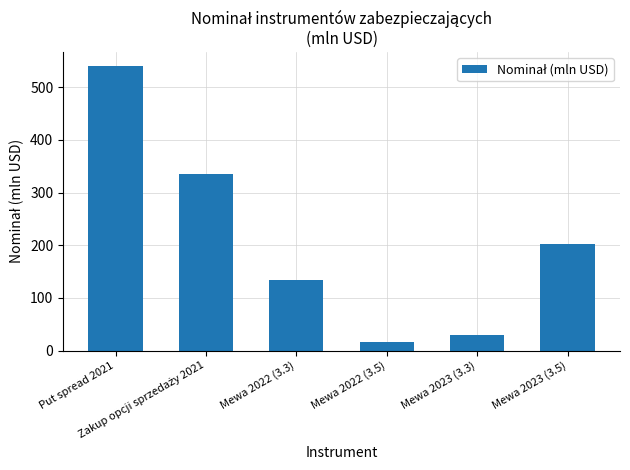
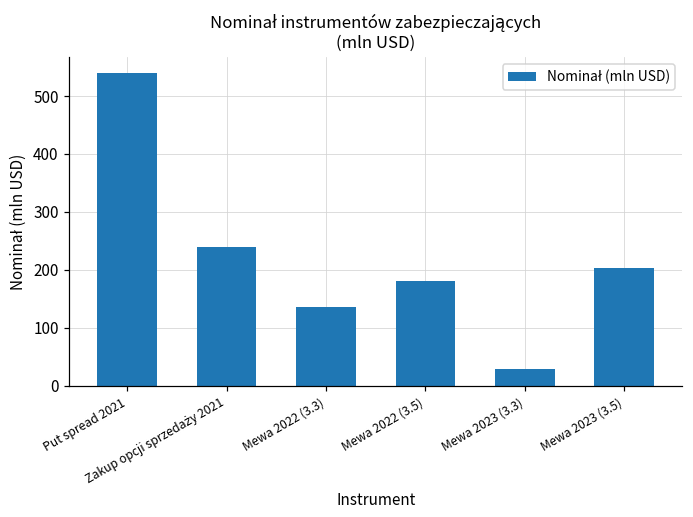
Zakup opcji sprzedaży 2021: 340 -> 240
Mewa 2022 (3.5): 20 -> 180
